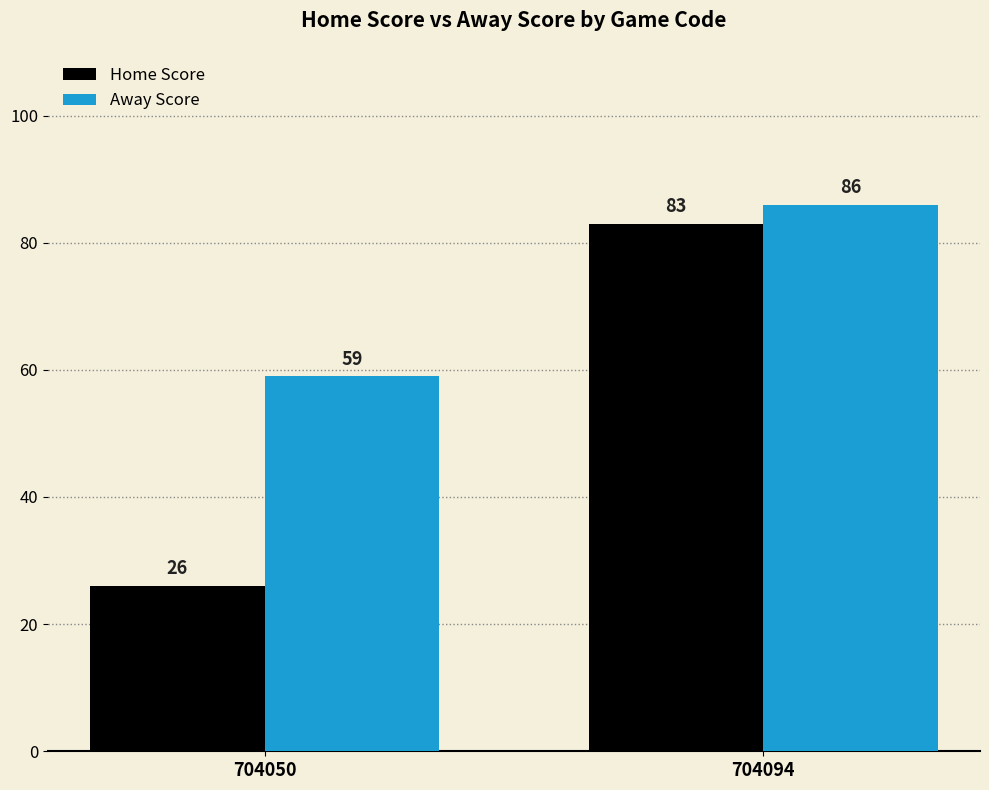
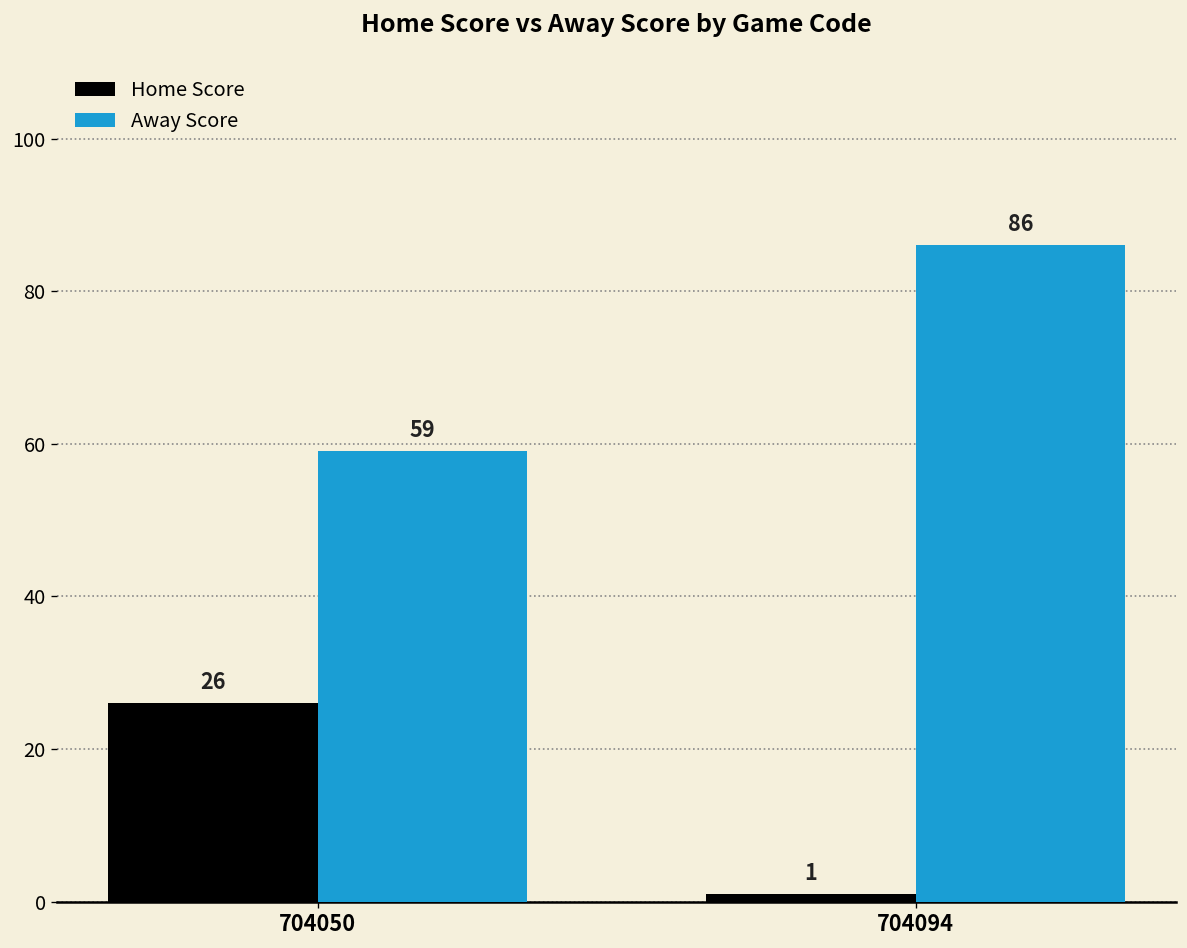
Home Score, 704094: 83 -> 1
